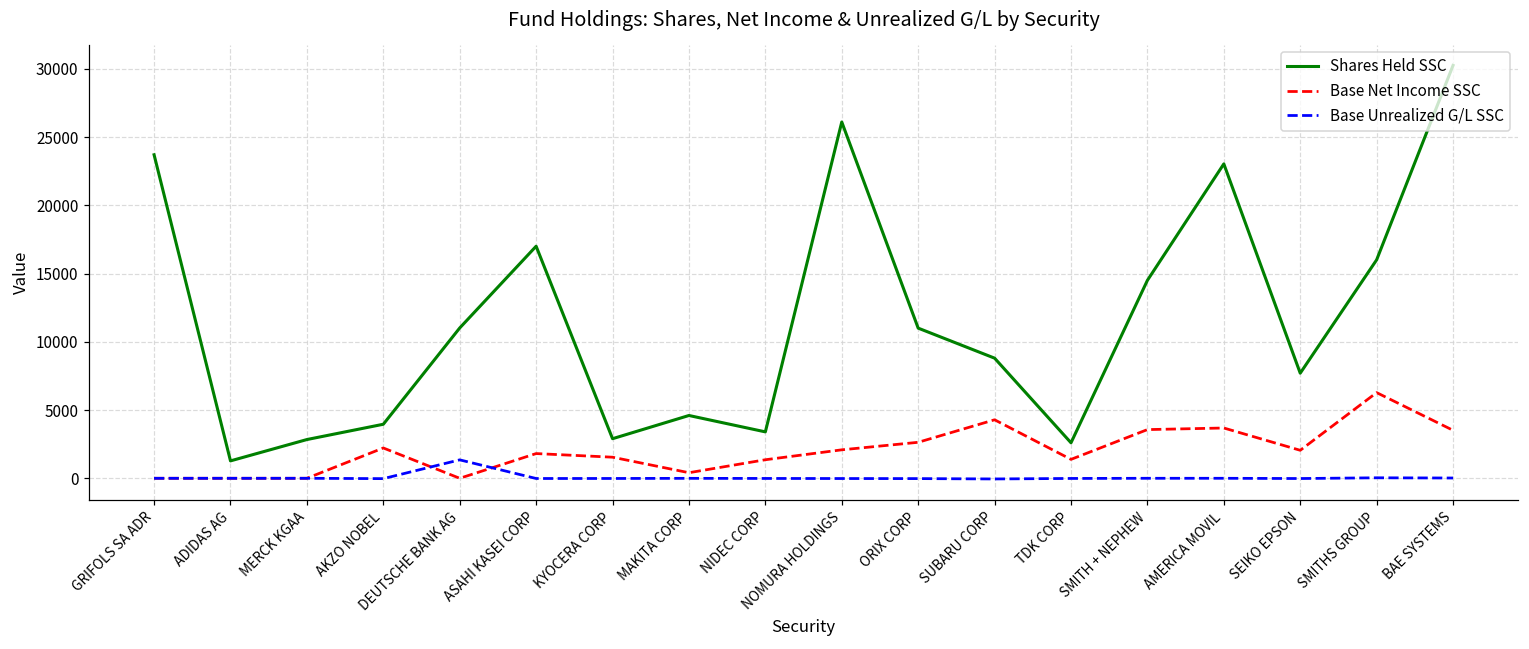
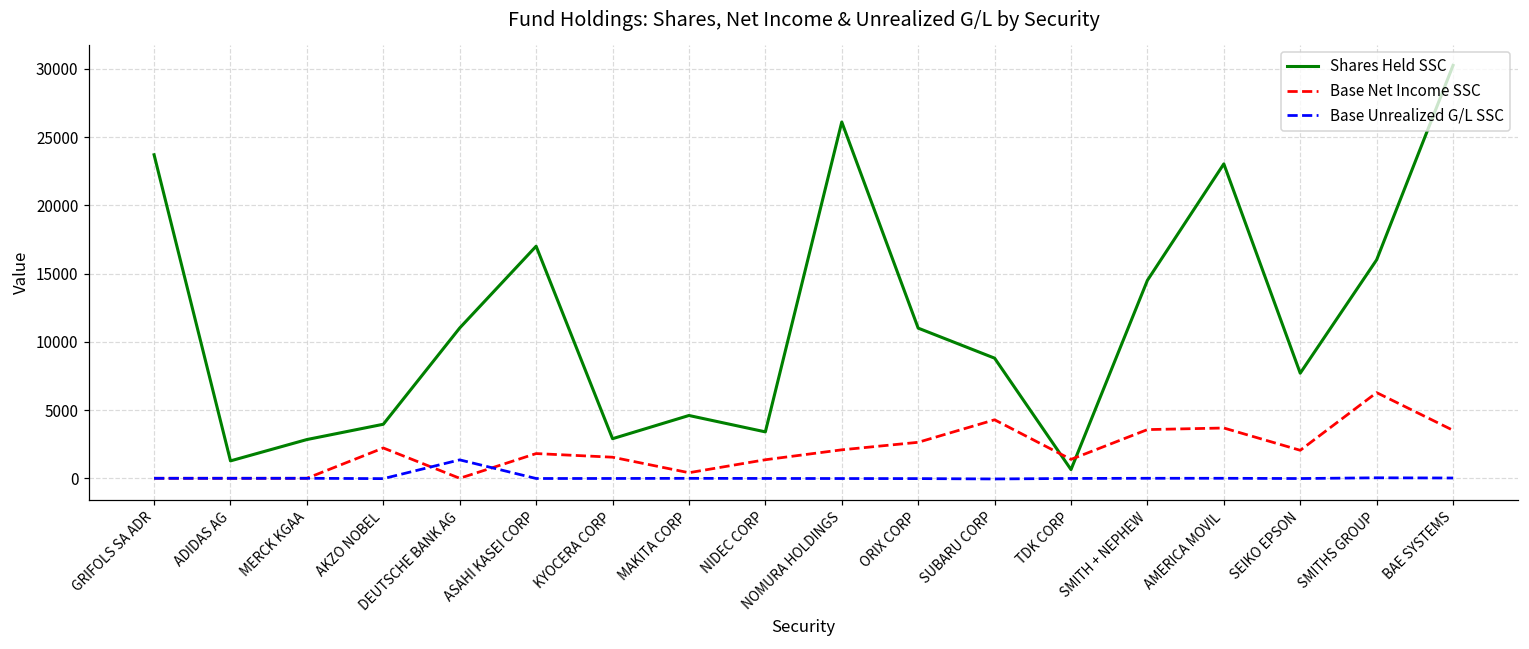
Shares Held SSC, TDK CORP: 2600 -> 600
